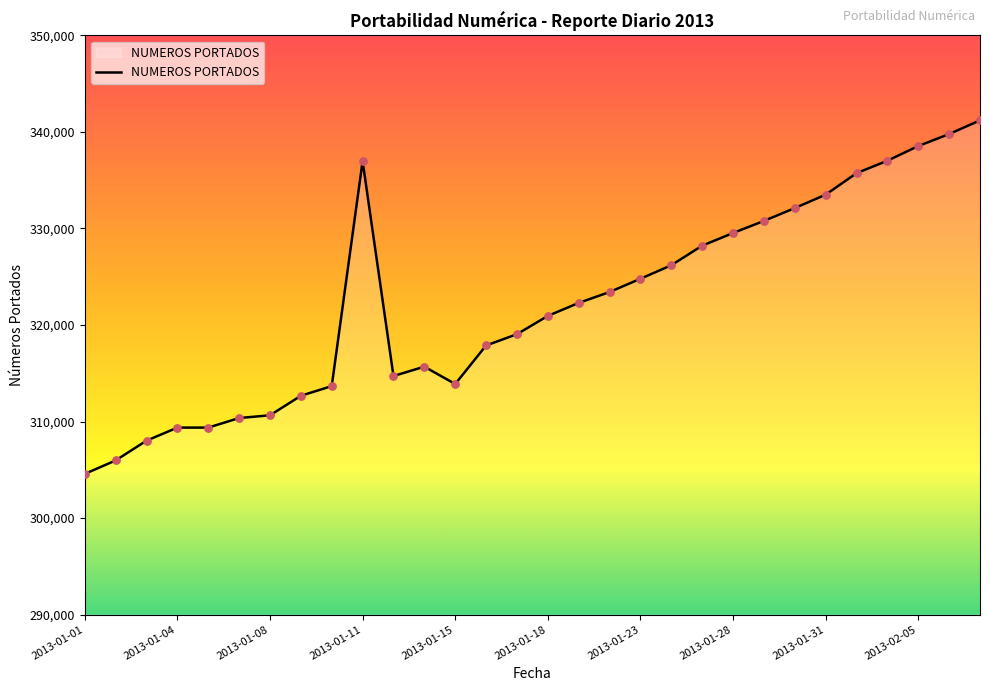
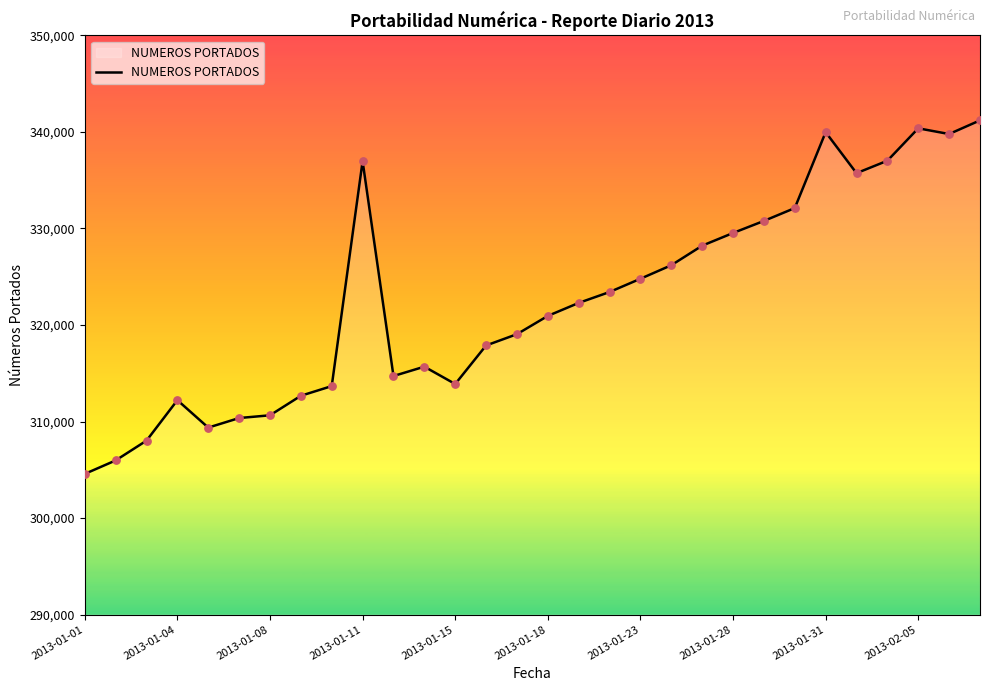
2013-01-04: 309,000 -> 312,000
2013-01-31: 334,000 -> 340,000
2013-02-05: 339,000 -> 340,000
